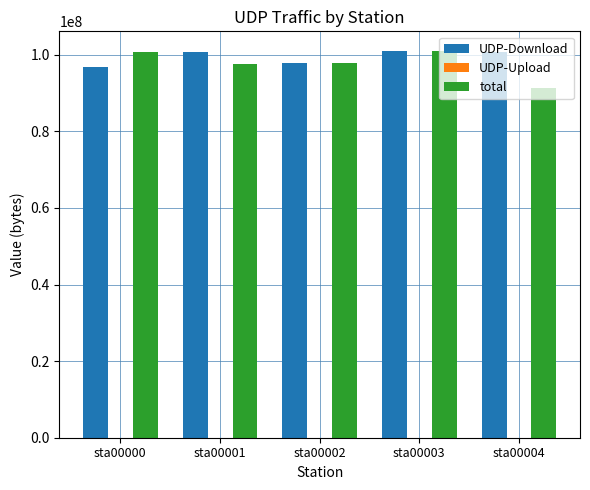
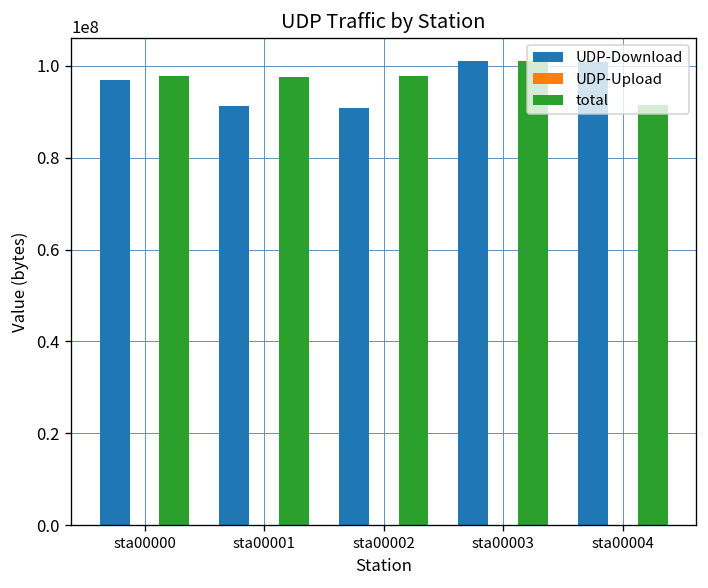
total, sta00000: 101000000 -> 98000000
UDP-Download, sta00001: 101000000 -> 91000000
UDP-Download, sta00002: 98000000 -> 91000000
